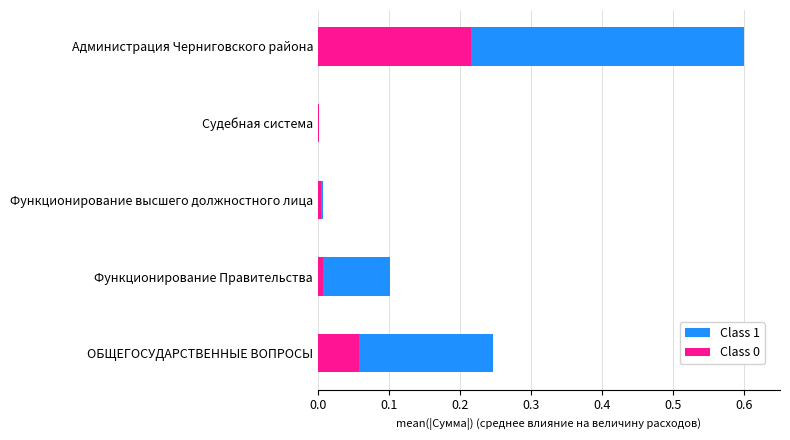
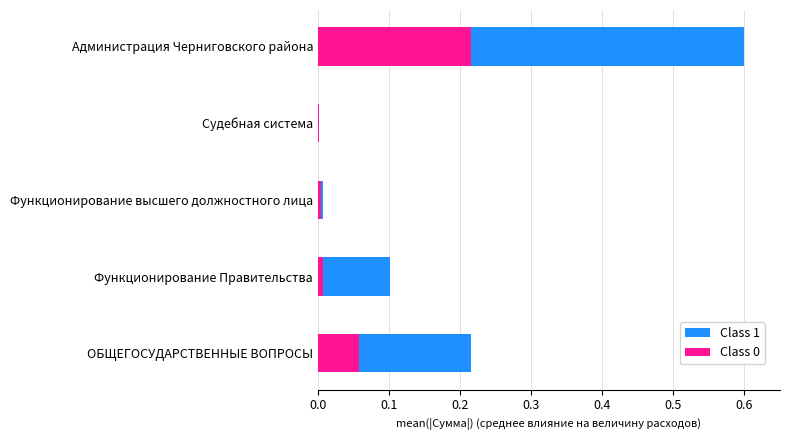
Class 1, ОБЩЕГОСУДАРСТВЕННЫЕ ВОПРОСЫ: 0.25 -> 0.21
